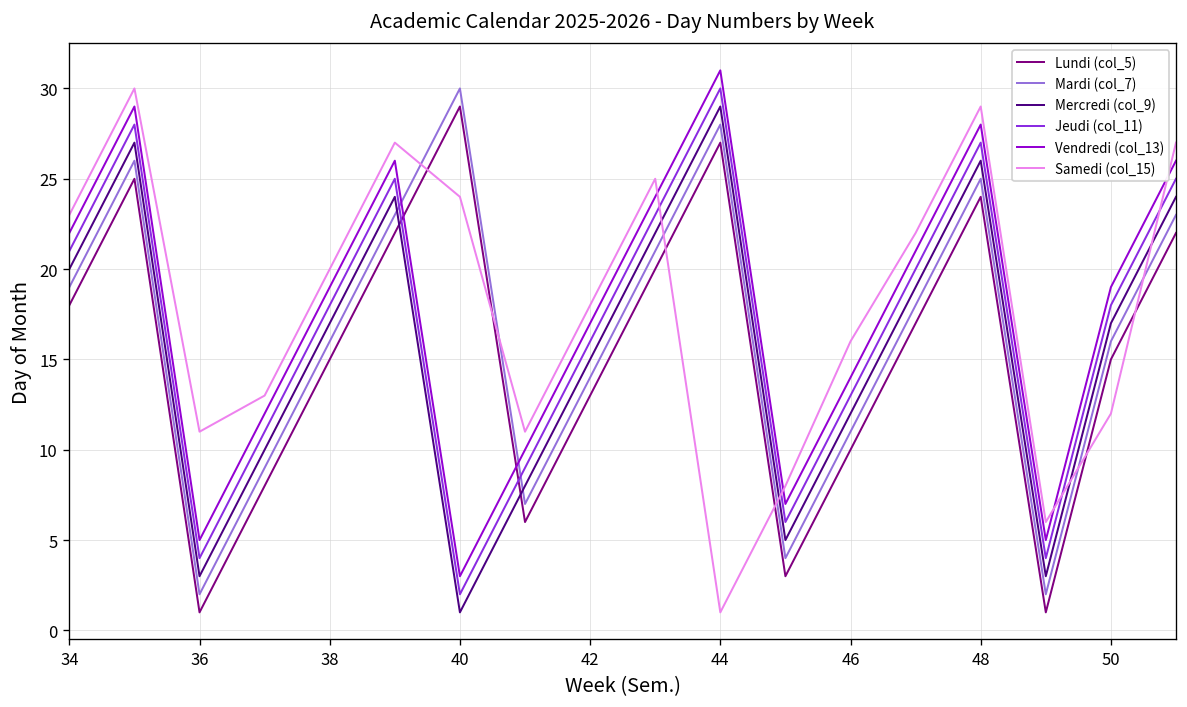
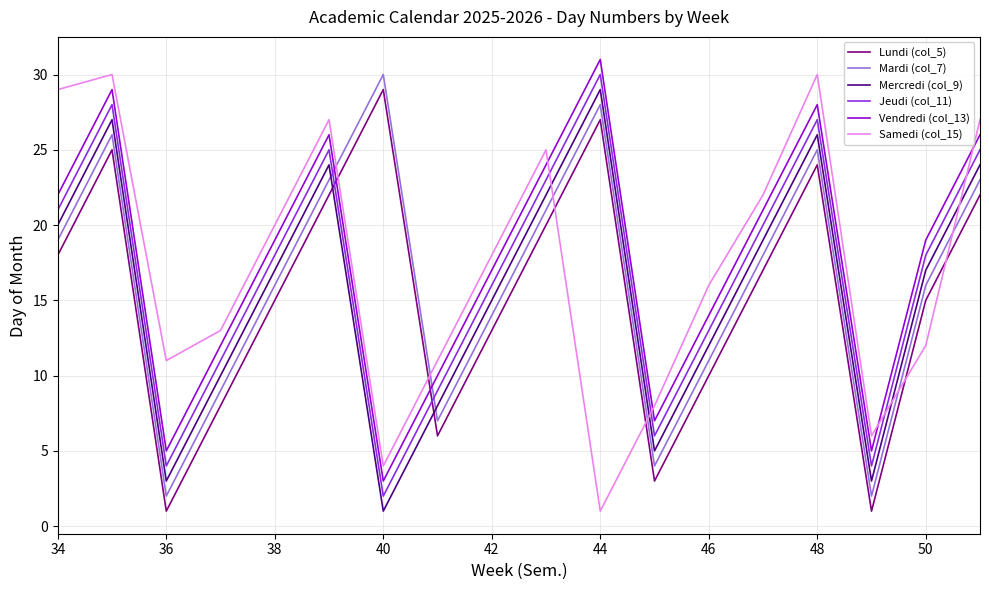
Samedi (col_15), 34: 23 -> 29
Samedi (col_15), 40: 24 -> 4
Samedi (col_15), 48: 29 -> 30
